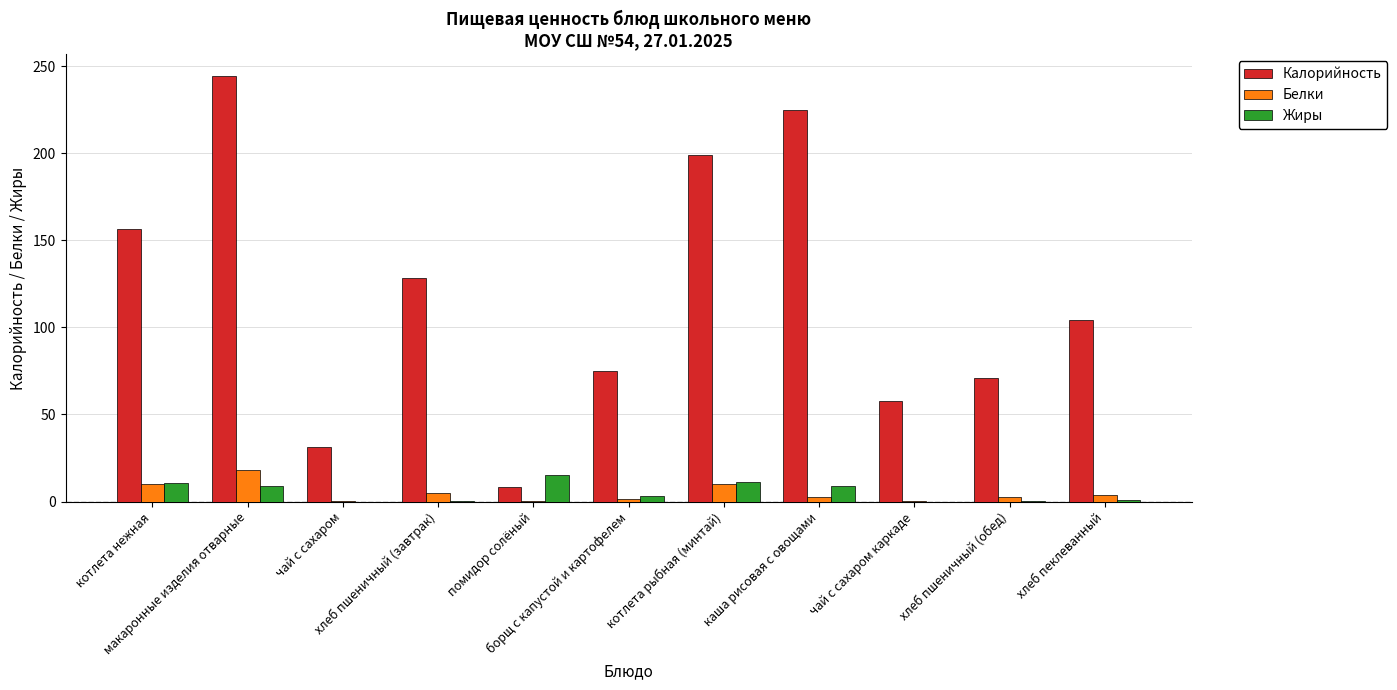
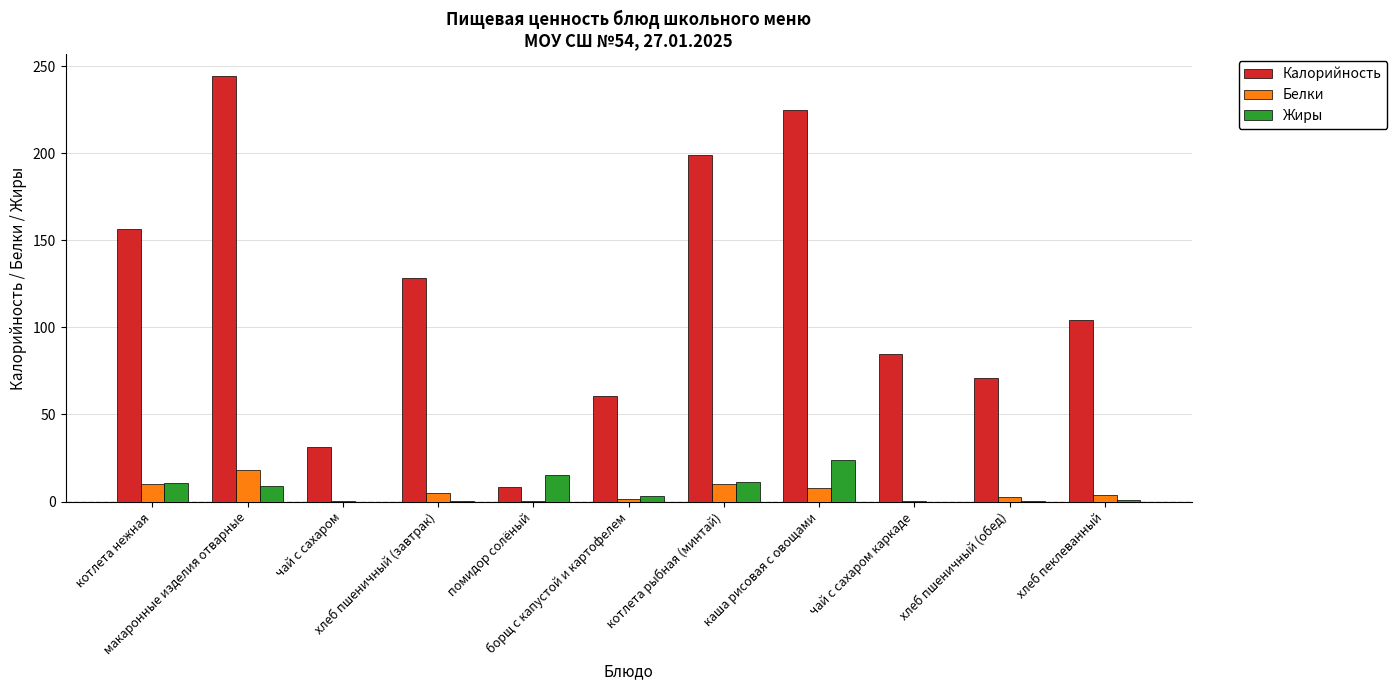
Калорийность, борщ с капустой и картофелем: 75 -> 61
Белки, каша рисовая с овощами: 3 -> 8
Жиры, каша рисовая с овощами: 9 -> 24
Калорийность, чай с сахаром каркаде: 58 -> 85
